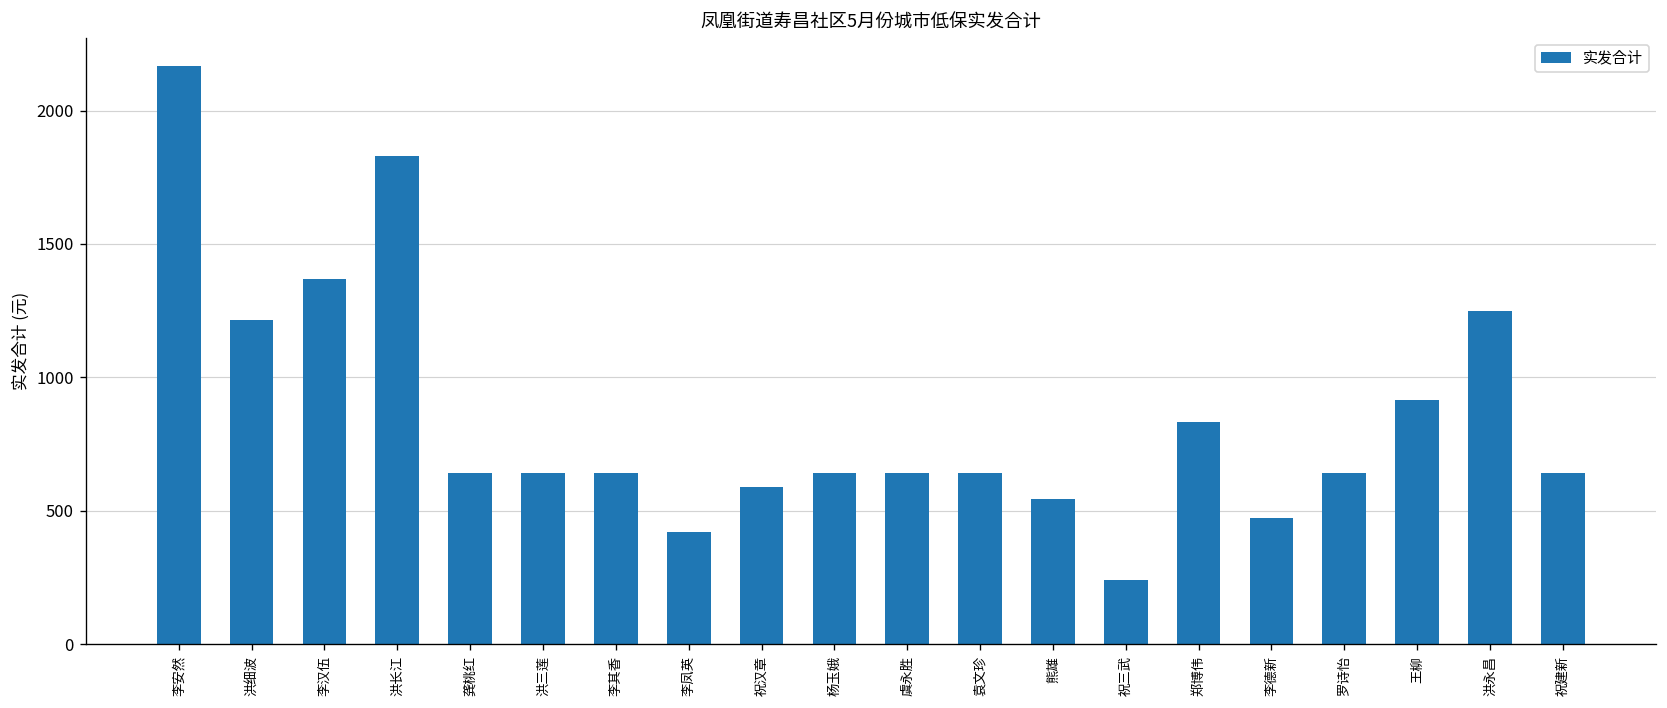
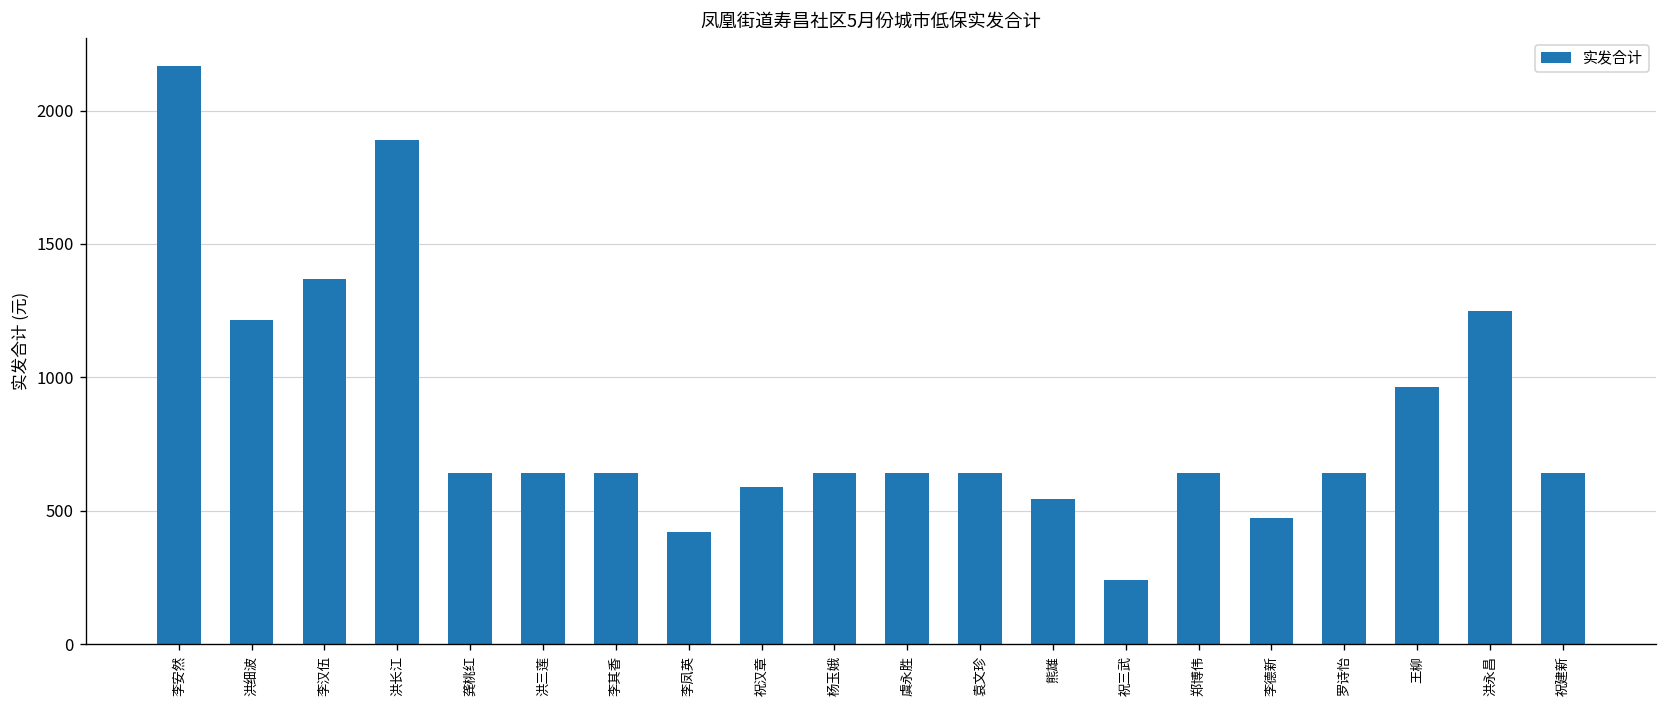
洪长江: 1830 -> 1890
郑博伟: 830 -> 640
王柳: 910 -> 960
